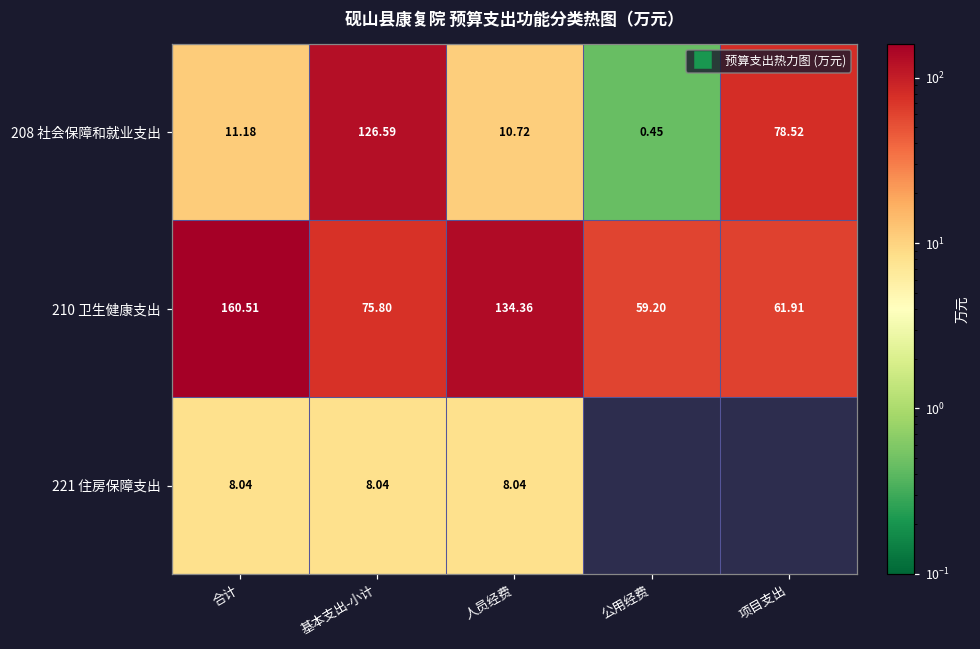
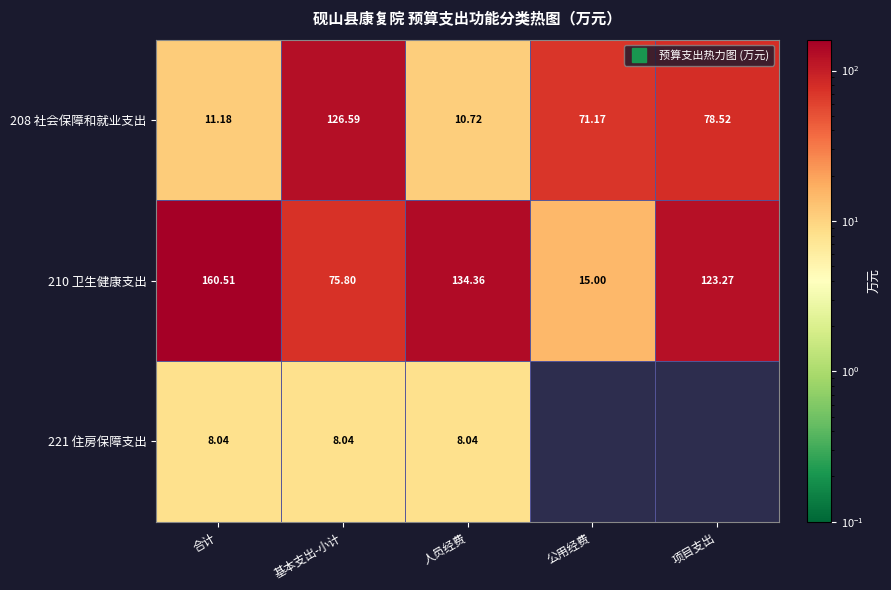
208 社会保障和就业支出, 公用经费: 0.45 -> 71.17
210 卫生健康支出, 公用经费: 59.20 -> 15.00
210 卫生健康支出, 项目支出: 61.91 -> 123.27
